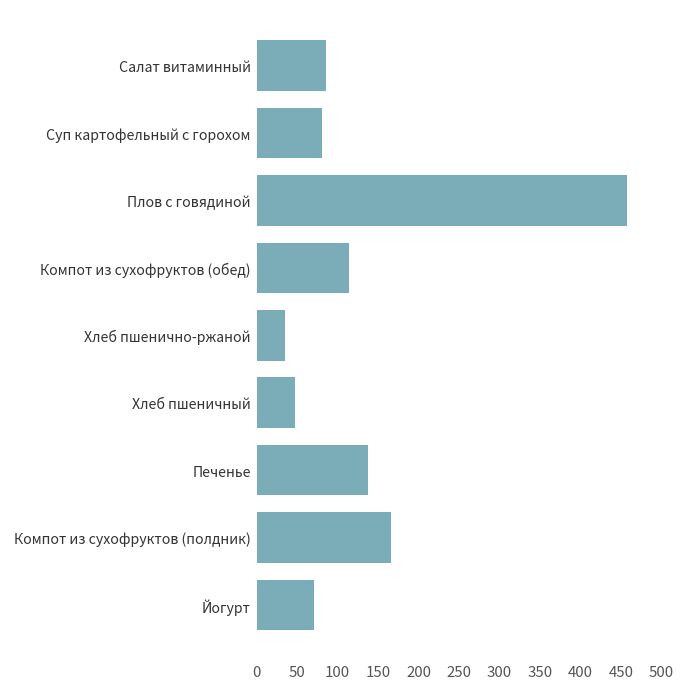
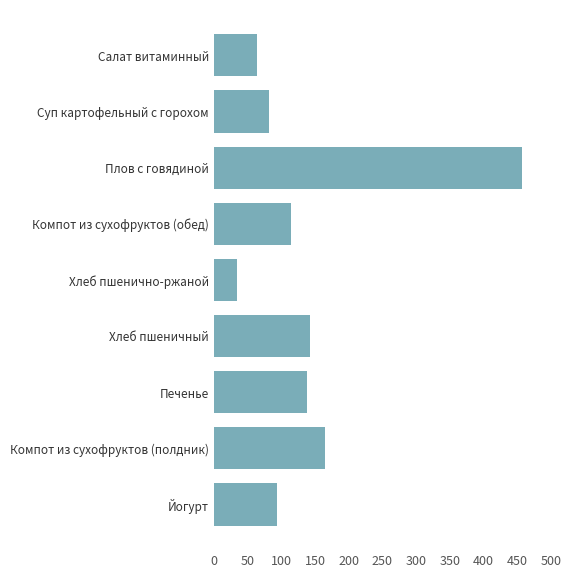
Салат витаминный: 90 -> 60
Хлеб пшеничный: 50 -> 140
Йогурт: 70 -> 90
